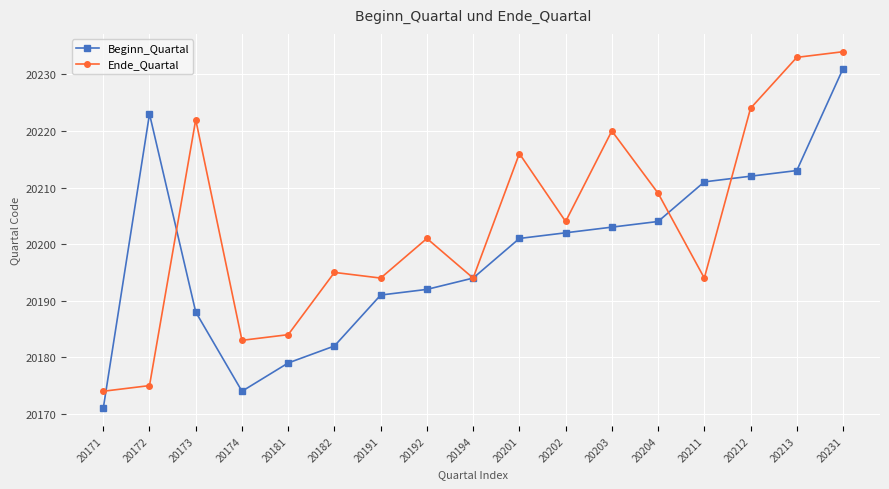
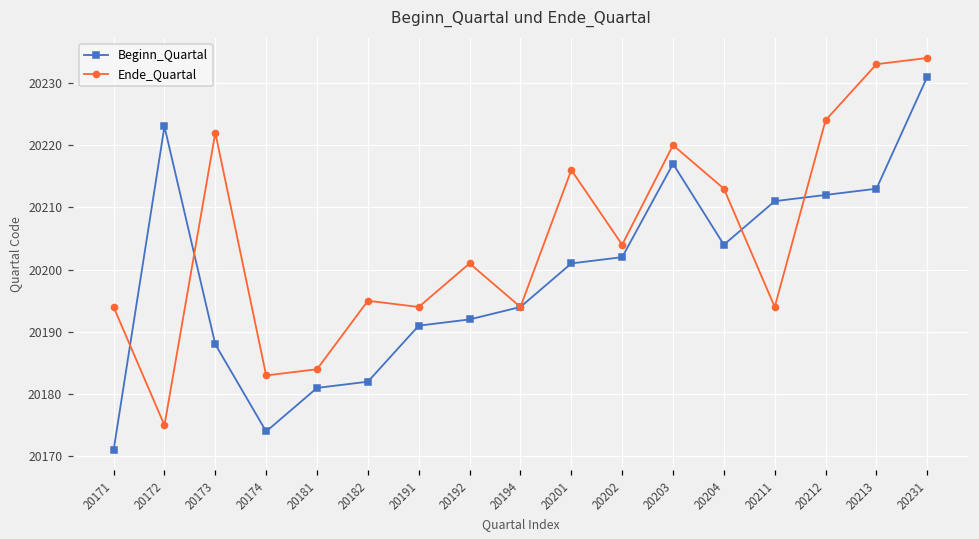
Ende_Quartal, 20171: 20174 -> 20194
Beginn_Quartal, 20181: 20179 -> 20181
Beginn_Quartal, 20203: 20203 -> 20217
Ende_Quartal, 20204: 20209 -> 20213
